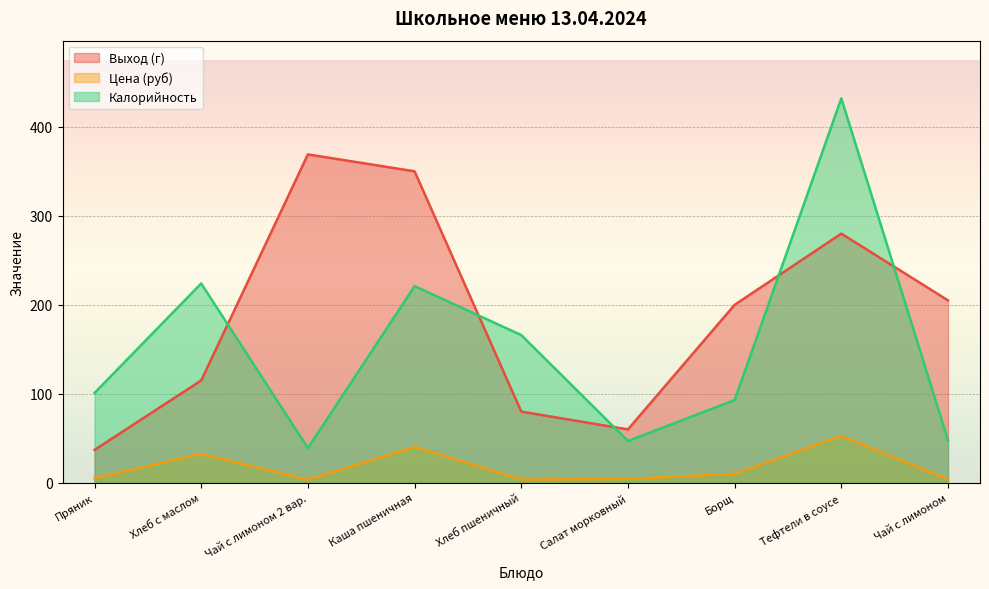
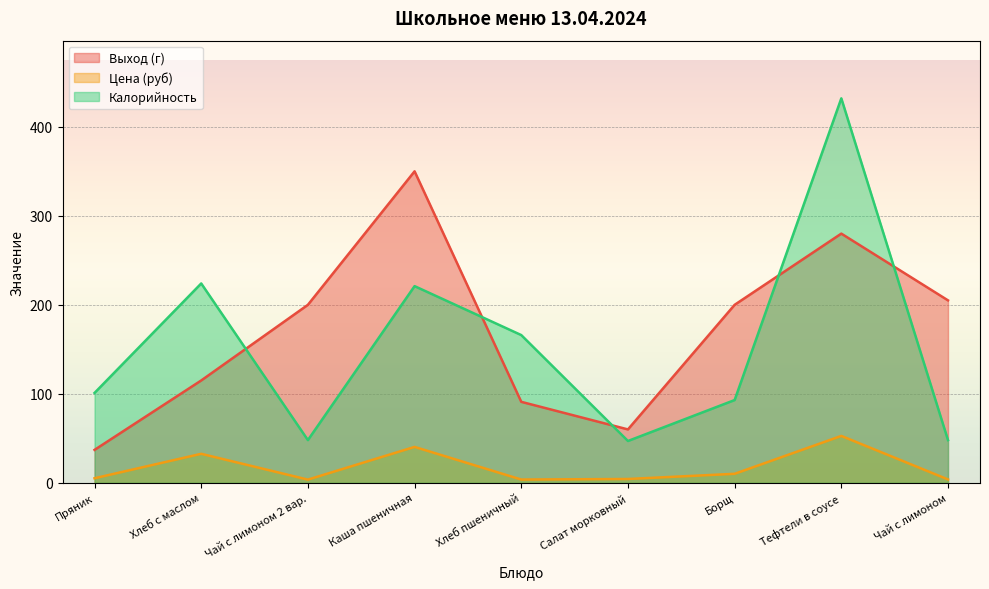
Выход (г), Чай с лимоном 2 вар.: 370 -> 200
Калорийность, Чай с лимоном 2 вар.: 40 -> 50
Выход (г), Хлеб пшеничный: 80 -> 90
